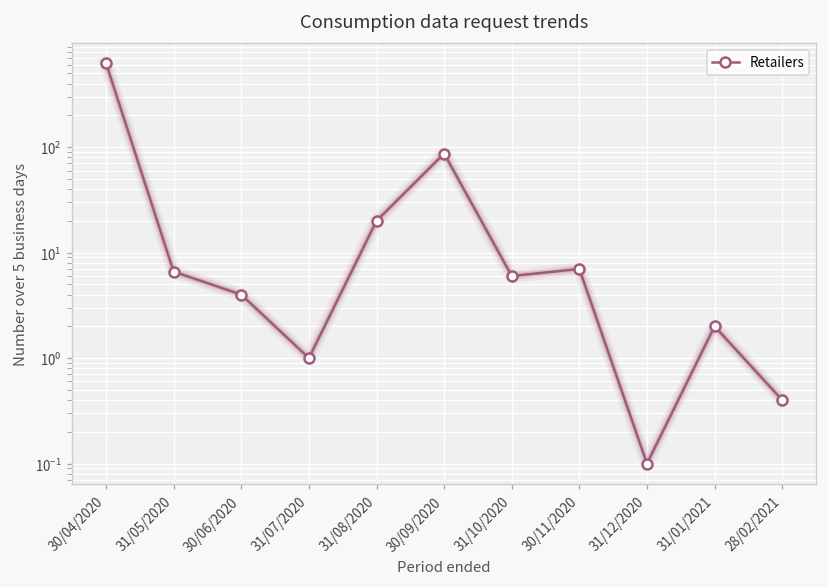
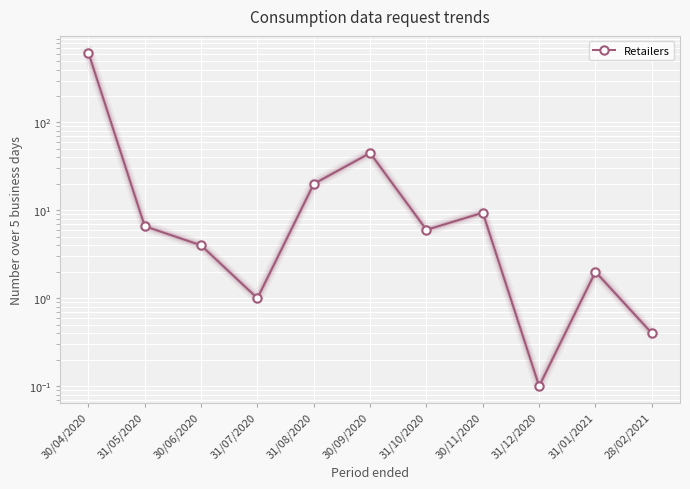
30/09/2020: 90 -> 40
30/11/2020: 7 -> 9
